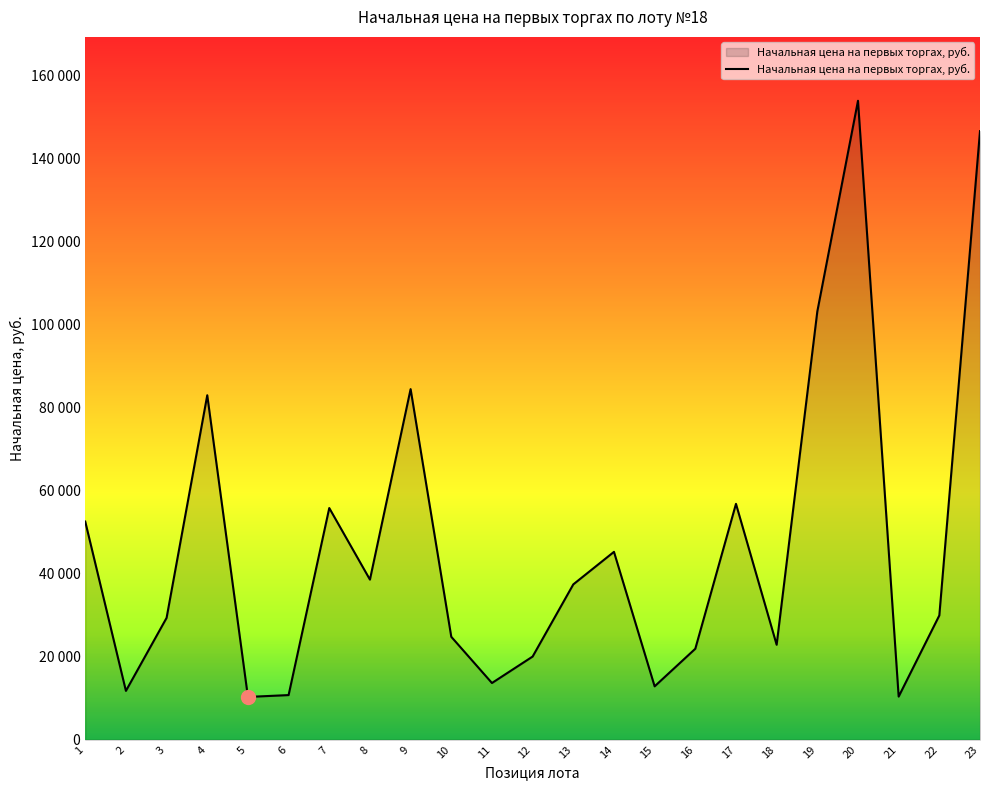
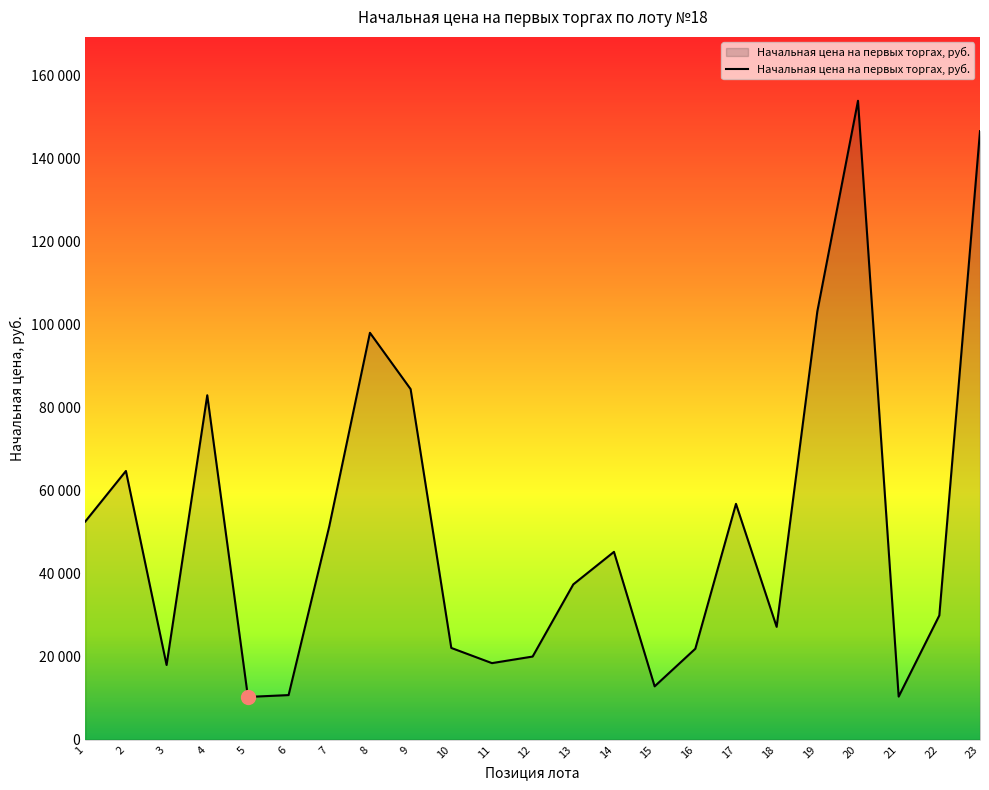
Начальная цена на первых торгах, руб., 2: 12000 -> 65000
Начальная цена на первых торгах, руб., 3: 29000 -> 18000
Начальная цена на первых торгах, руб., 7: 56000 -> 51000
Начальная цена на первых торгах, руб., 8: 39000 -> 98000
Начальная цена на первых торгах, руб., 10: 25000 -> 22000
Начальная цена на первых торгах, руб., 11: 14000 -> 18000
Начальная цена на первых торгах, руб., 18: 23000 -> 27000
